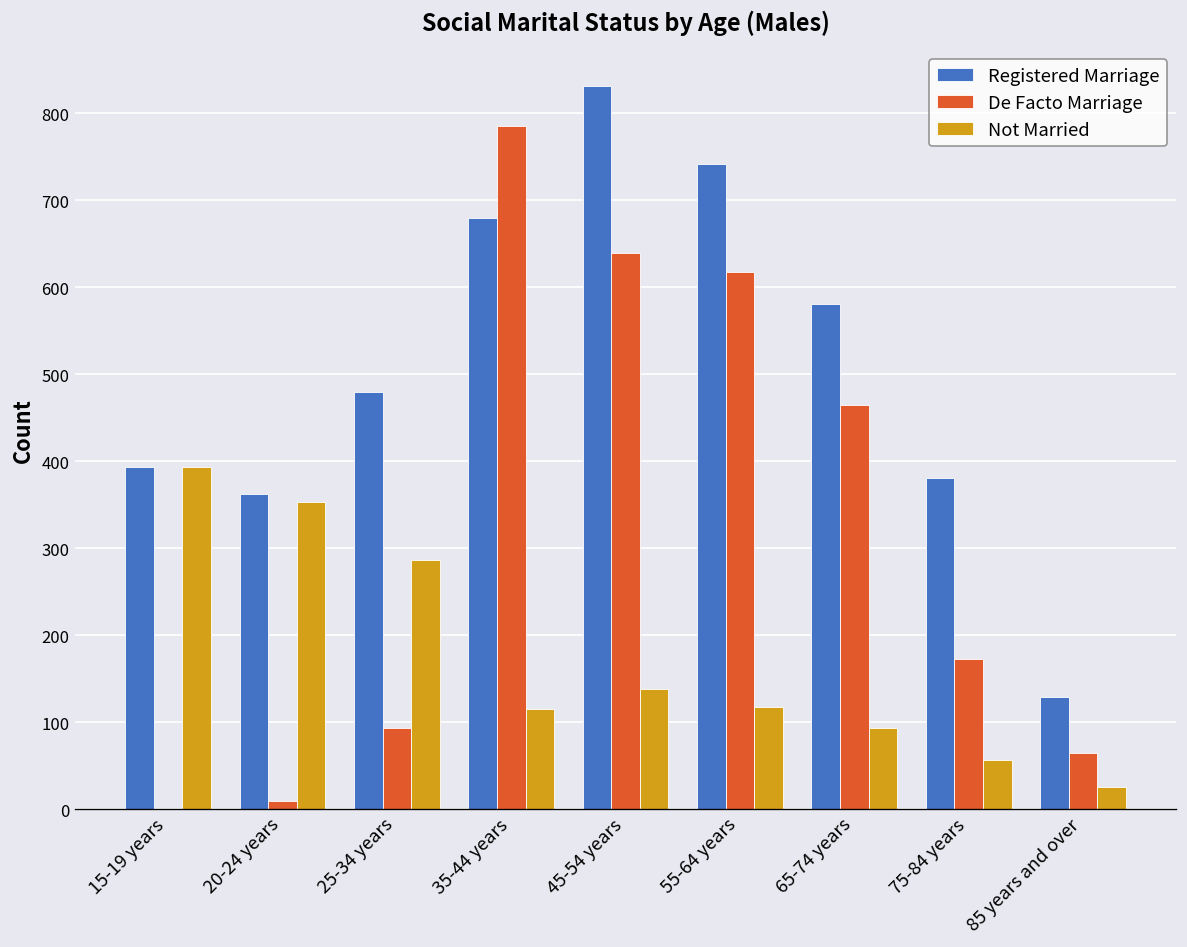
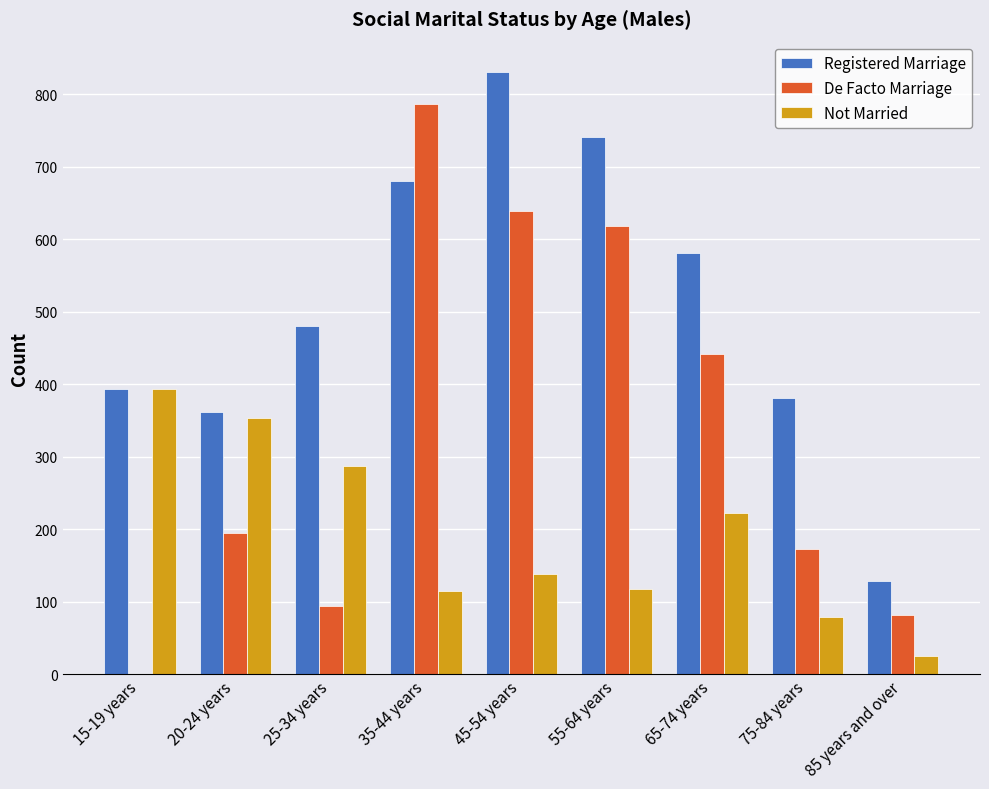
De Facto Marriage, 20-24 years: 10 -> 200
De Facto Marriage, 65-74 years: 470 -> 440
Not Married, 65-74 years: 90 -> 220
Not Married, 75-84 years: 60 -> 80
De Facto Marriage, 85 years and over: 60 -> 80
